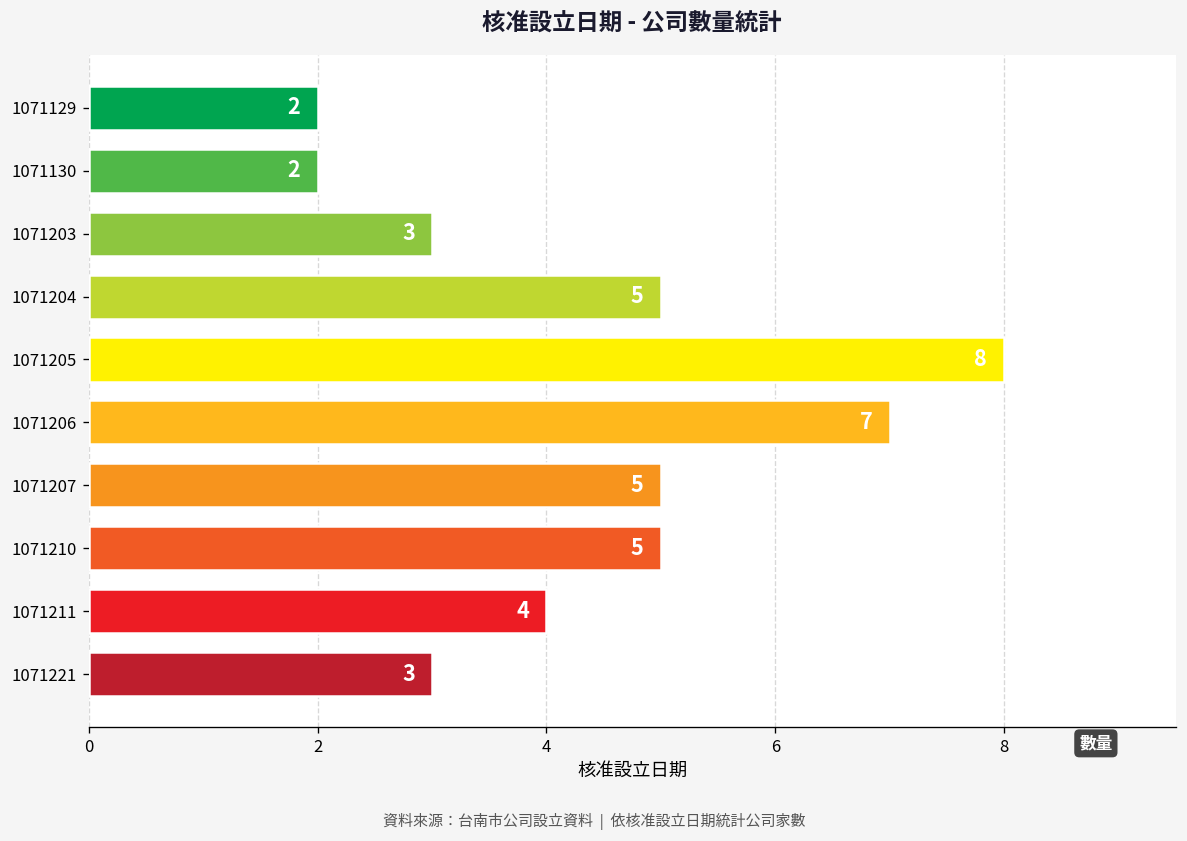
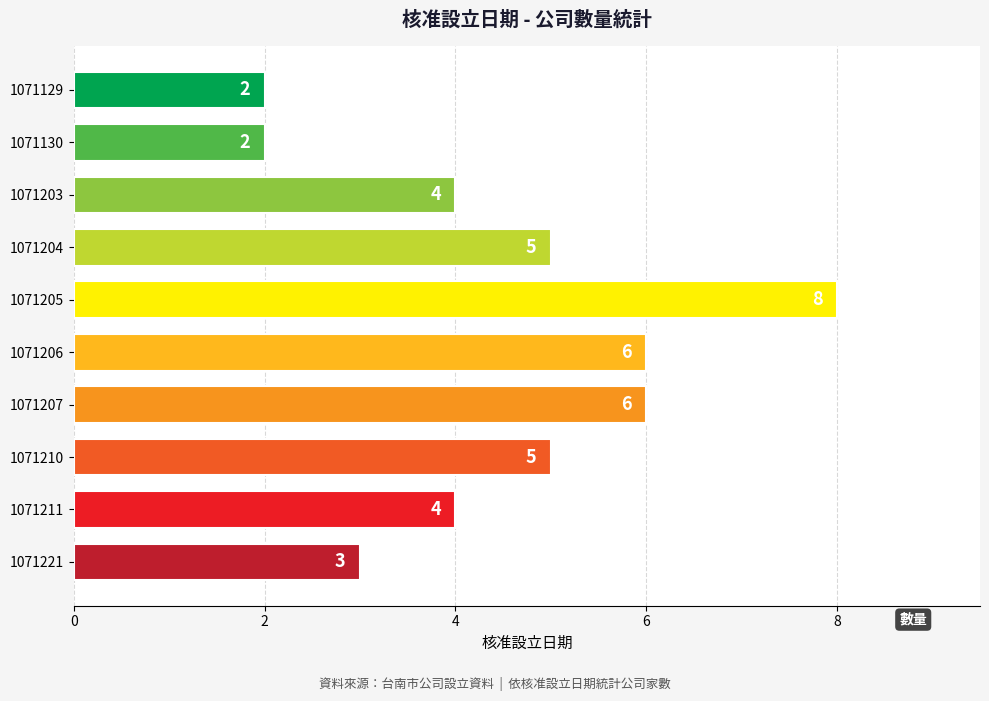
1071203: 3 -> 4
1071206: 7 -> 6
1071207: 5 -> 6
